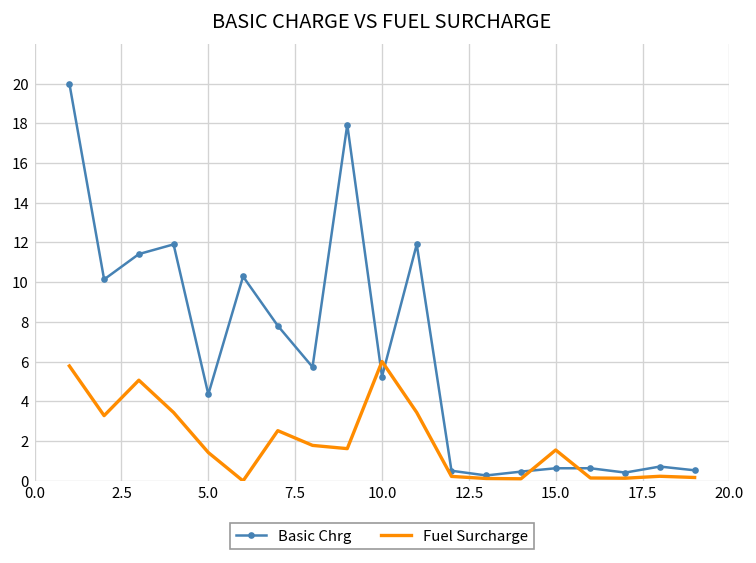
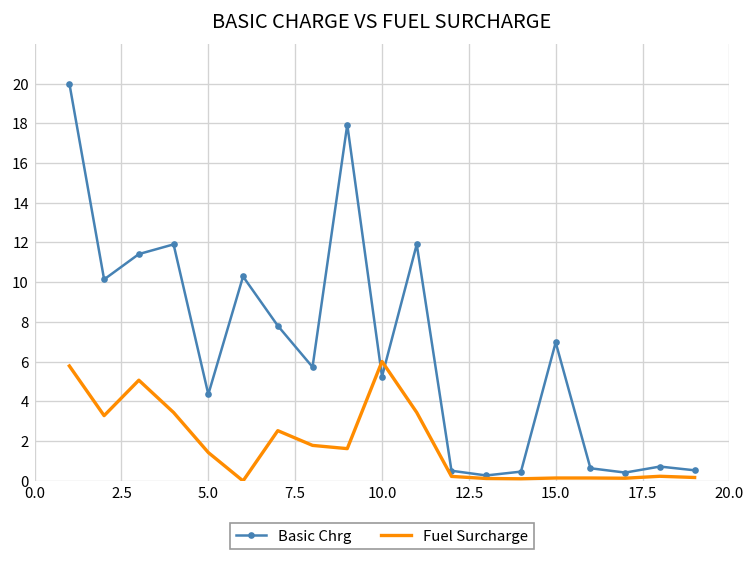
Basic Chrg, 15.0: 0.6 -> 7.0
Fuel Surcharge, 15.0: 1.6 -> 0.1
